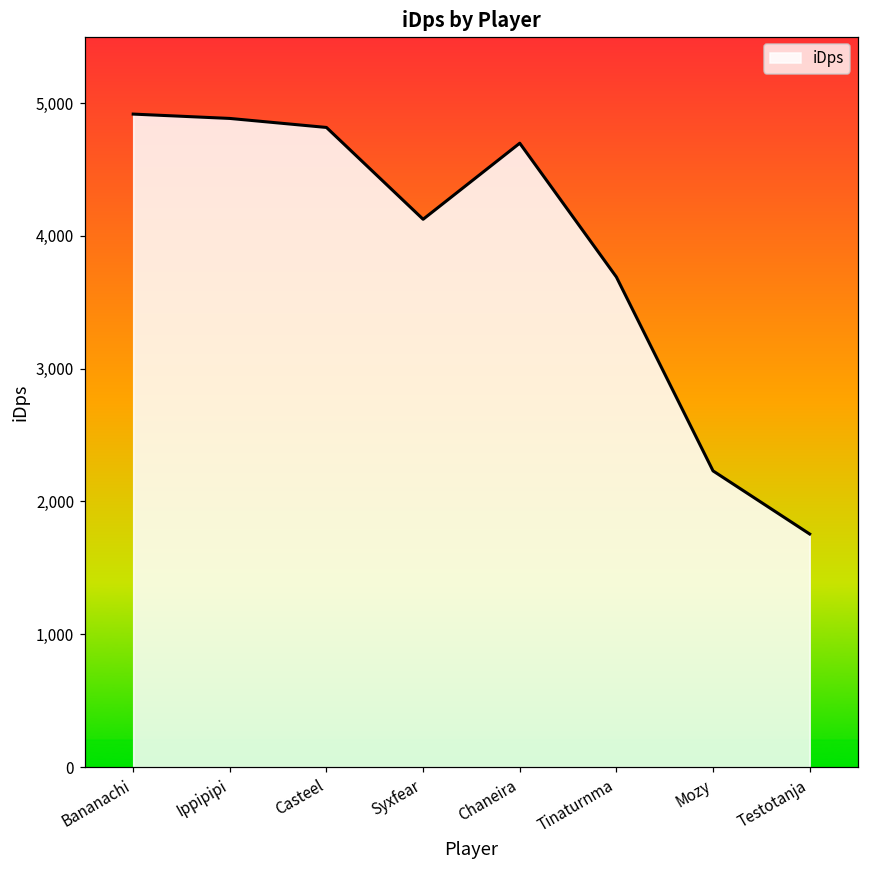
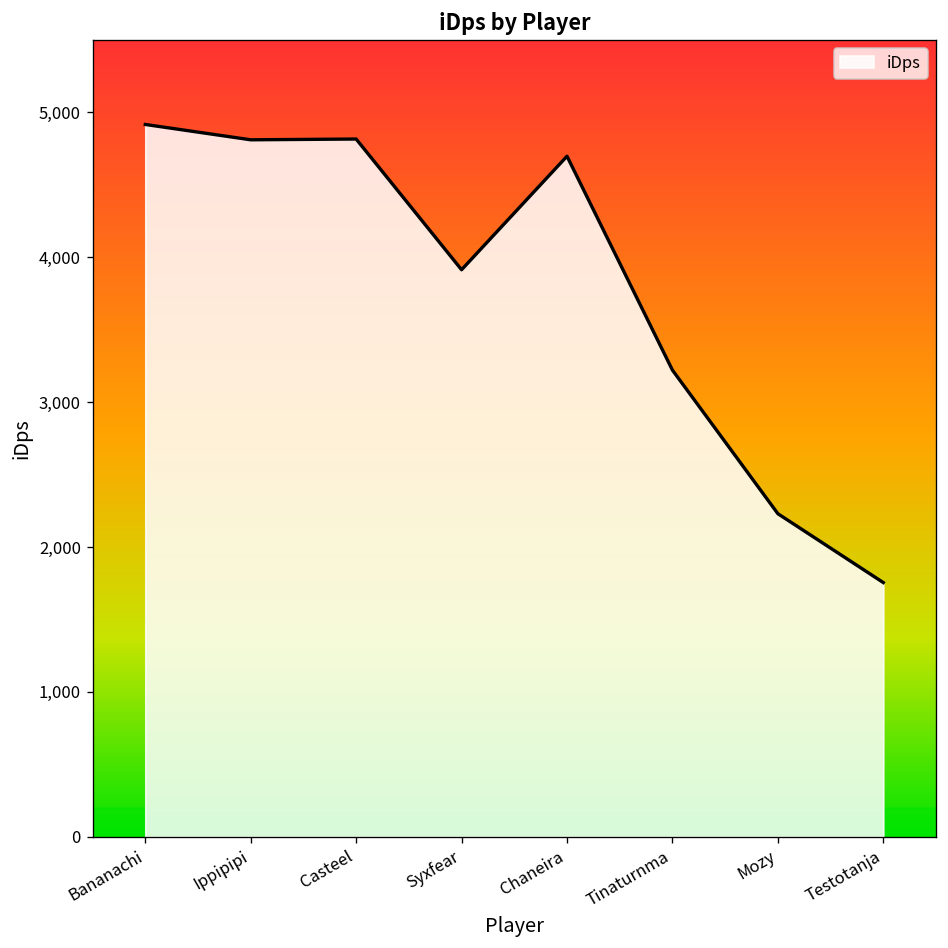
Ippipipi: 4,880 -> 4,810
Syxfear: 4,120 -> 3,910
Tinaturnma: 3,690 -> 3,220
